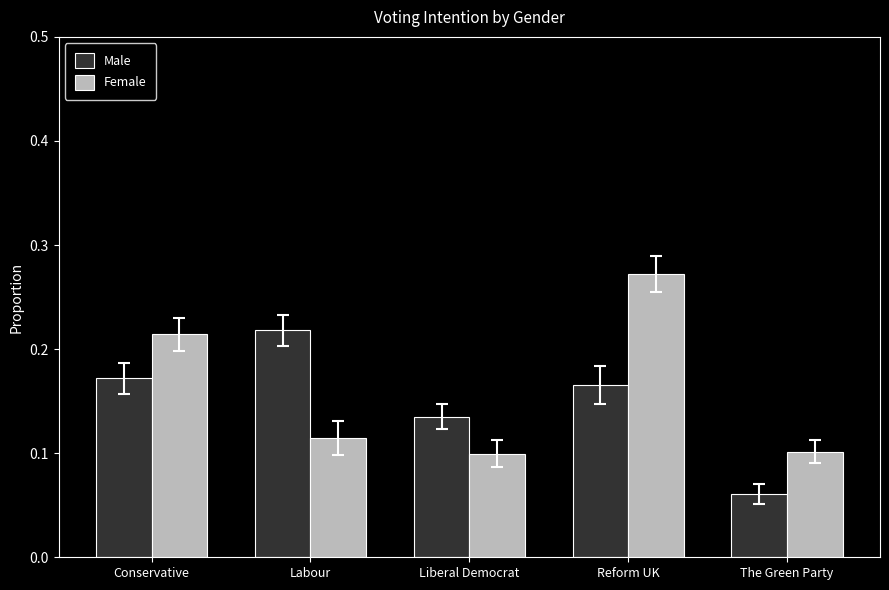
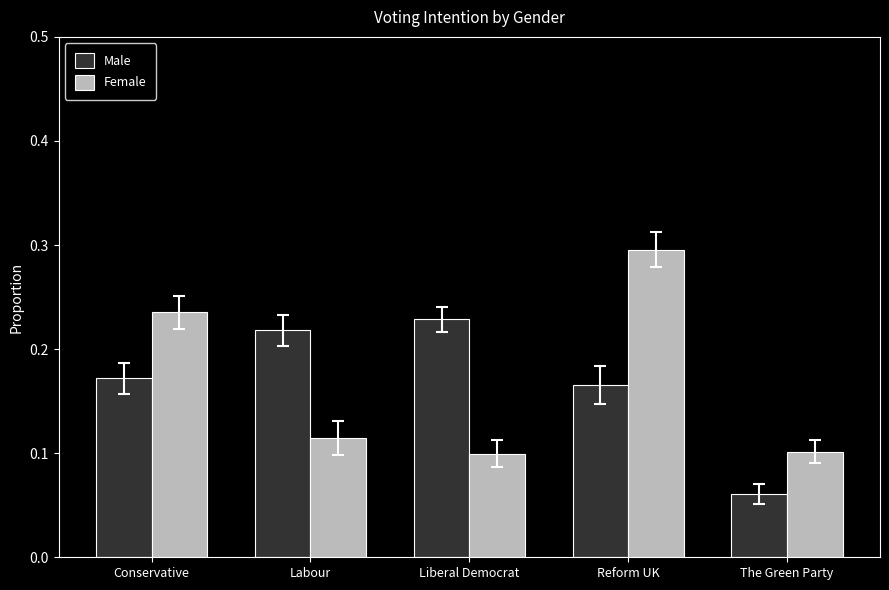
Female, Conservative: 0.214 -> 0.235
Male, Liberal Democrat: 0.135 -> 0.229
Female, Reform UK: 0.272 -> 0.296
